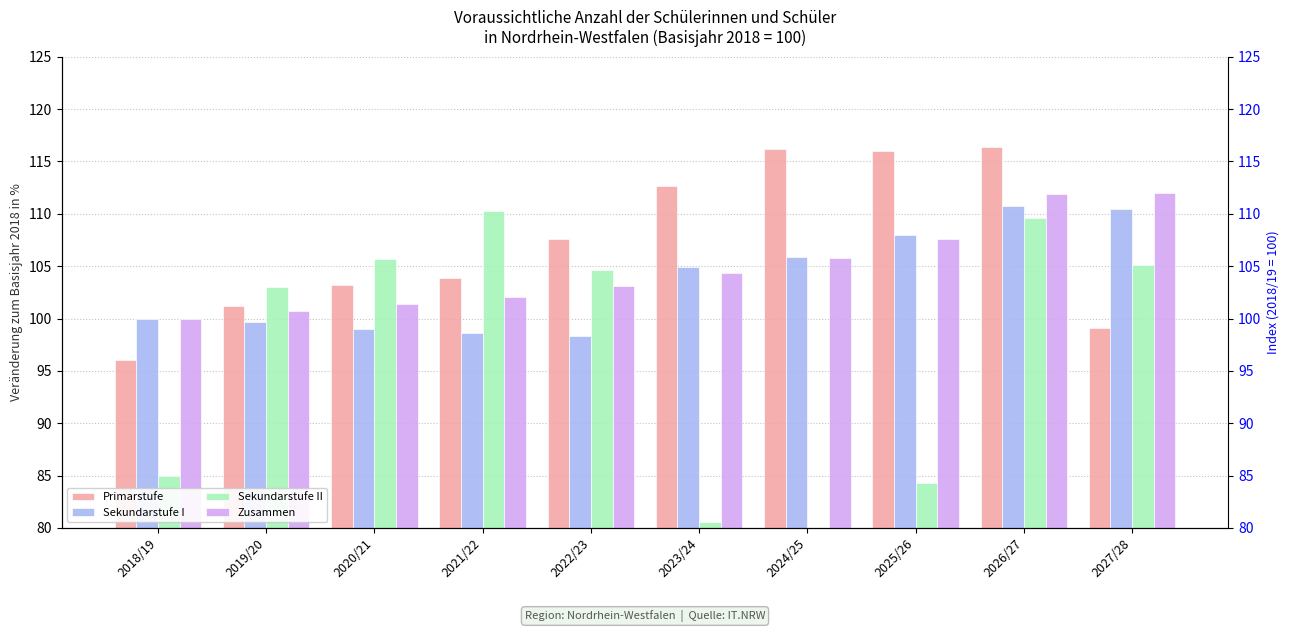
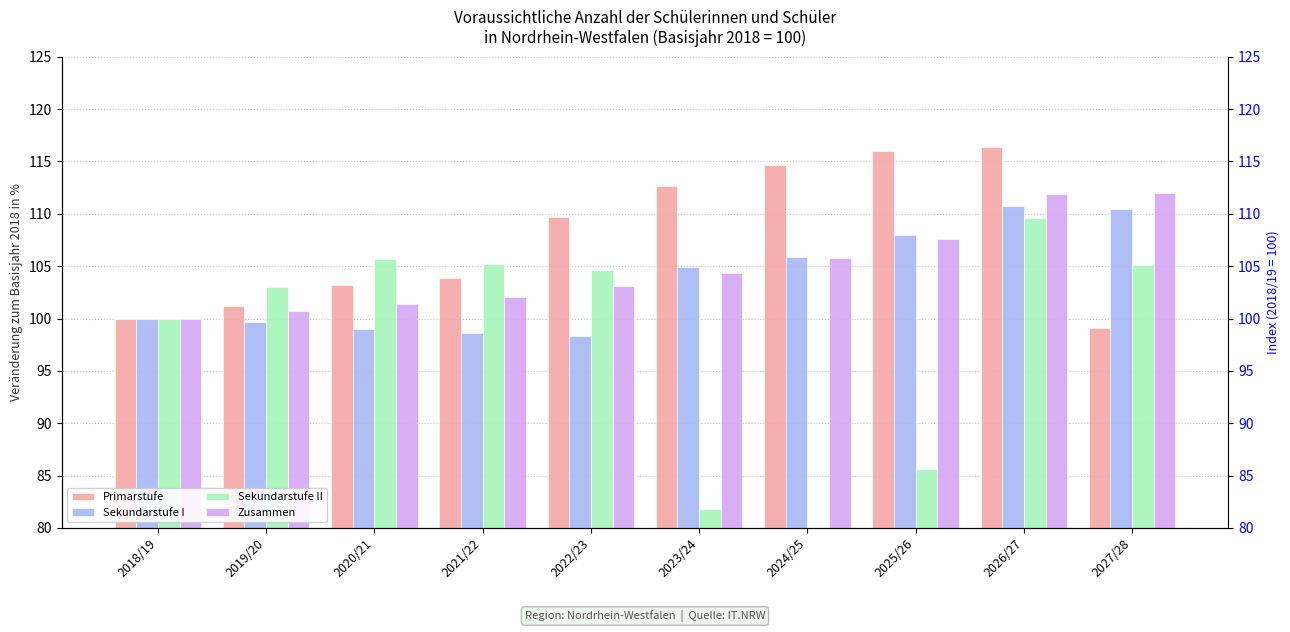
Primarstufe, 2018/19: 96 -> 100
Sekundarstufe II, 2018/19: 85 -> 100
Sekundarstufe II, 2021/22: 110.3 -> 105.2
Primarstufe, 2022/23: 107.6 -> 109.7
Sekundarstufe II, 2023/24: 80.6 -> 81.8
Primarstufe, 2024/25: 116.2 -> 114.7
Sekundarstufe II, 2025/26: 84.3 -> 85.6
